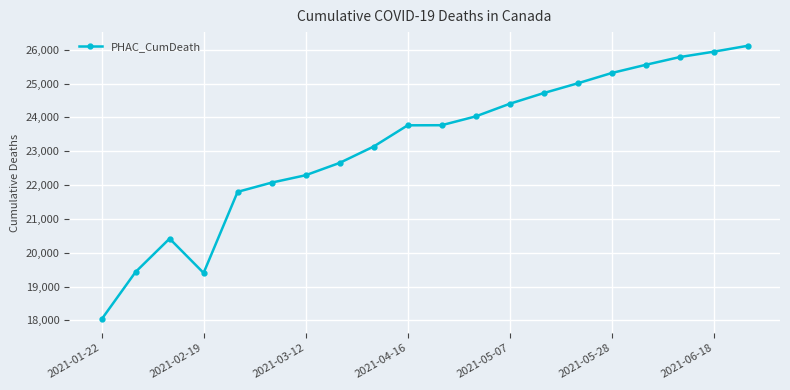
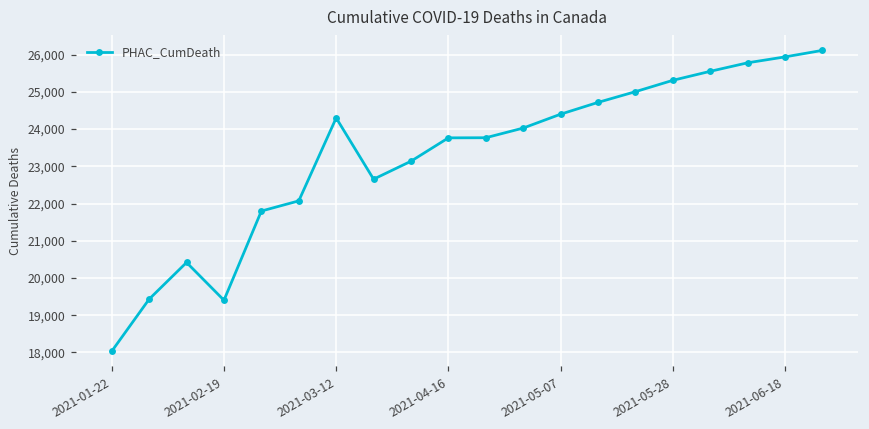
2021-03-12: 22,300 -> 24,300
